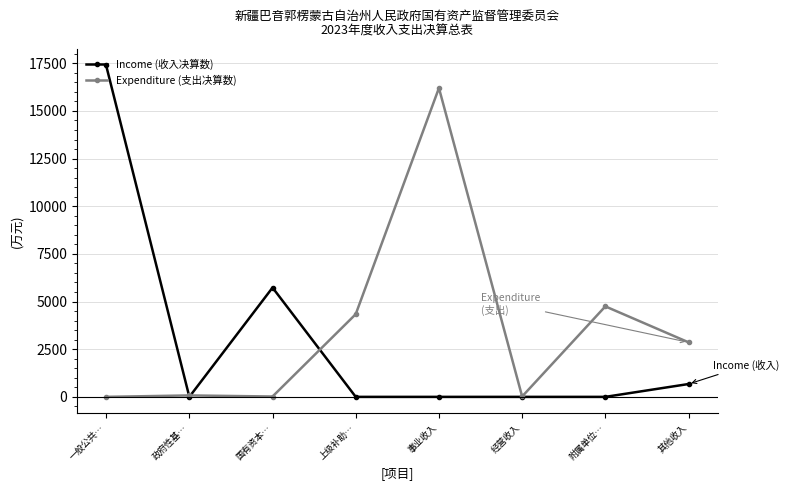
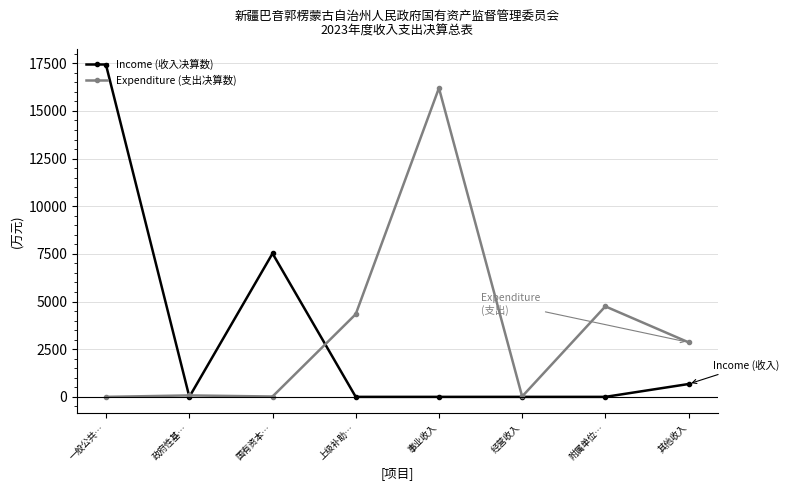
Income (收入决算数), 国有资本…: 5700 -> 7500
